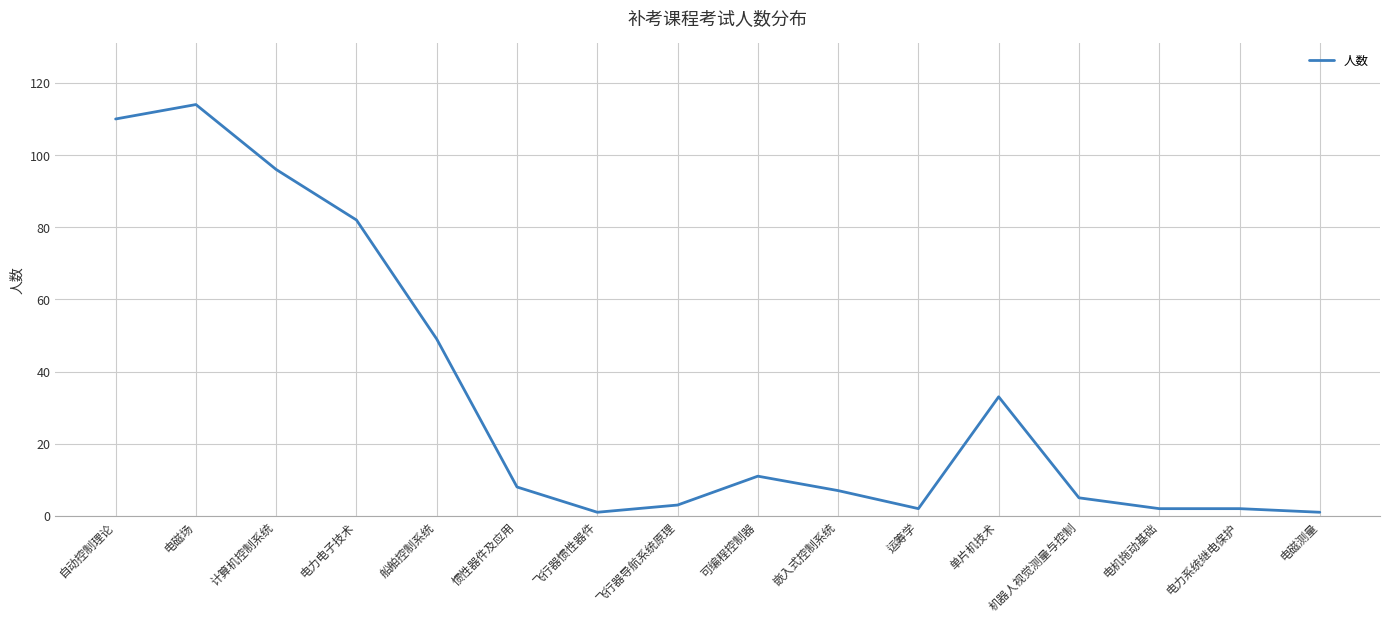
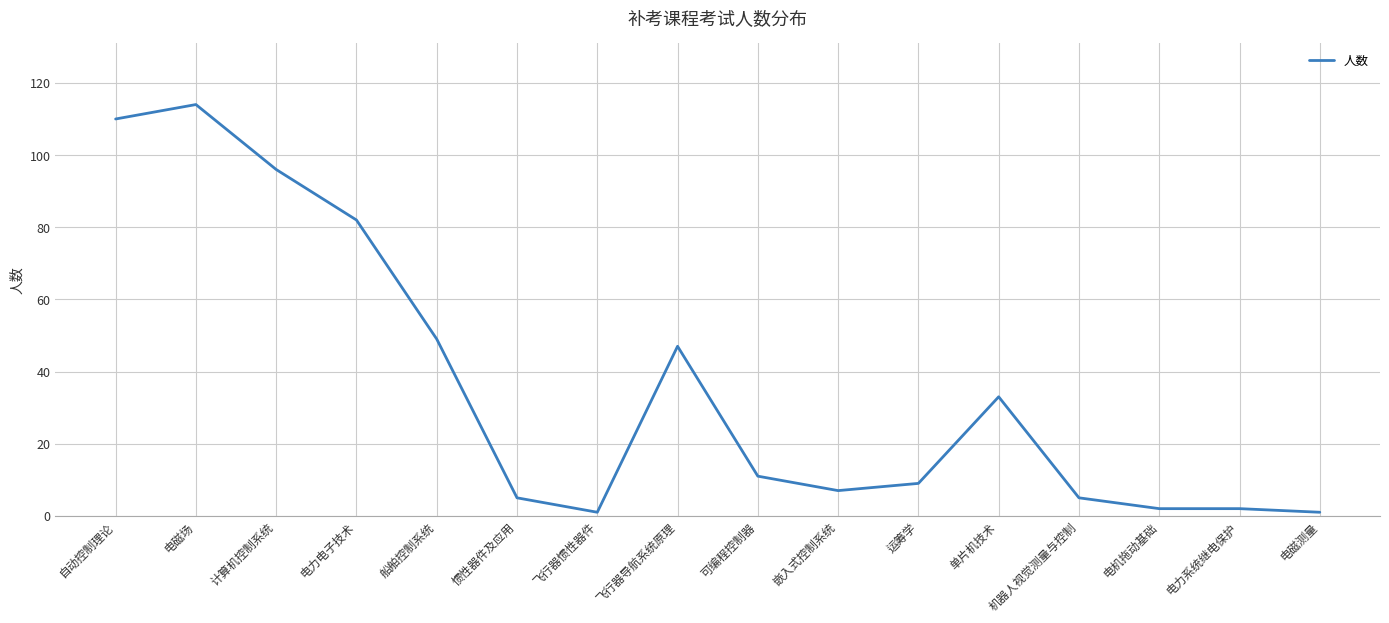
惯性器件及应用: 8 -> 5
飞行器导航系统原理: 3 -> 47
运筹学: 2 -> 9
